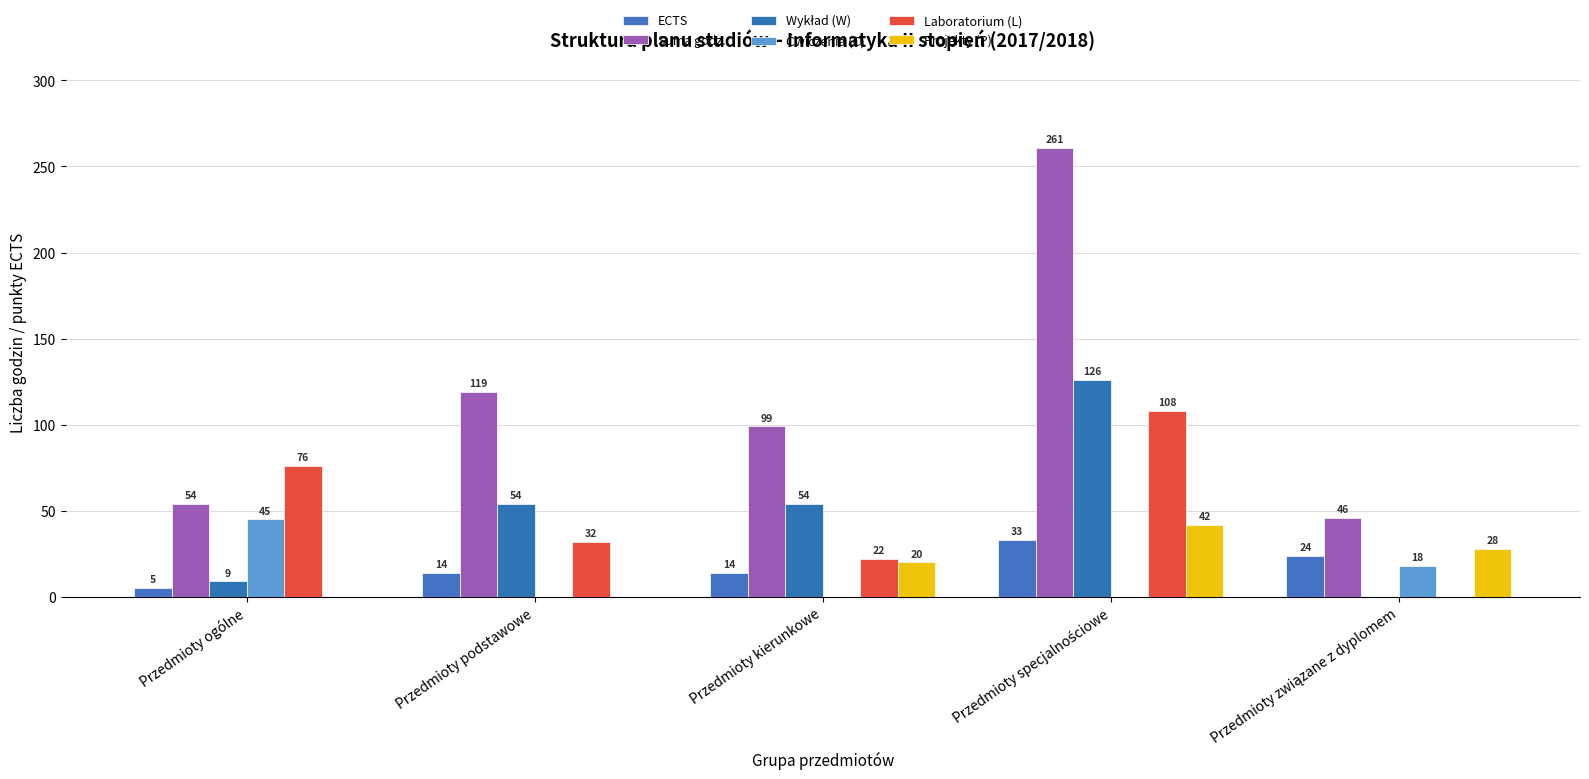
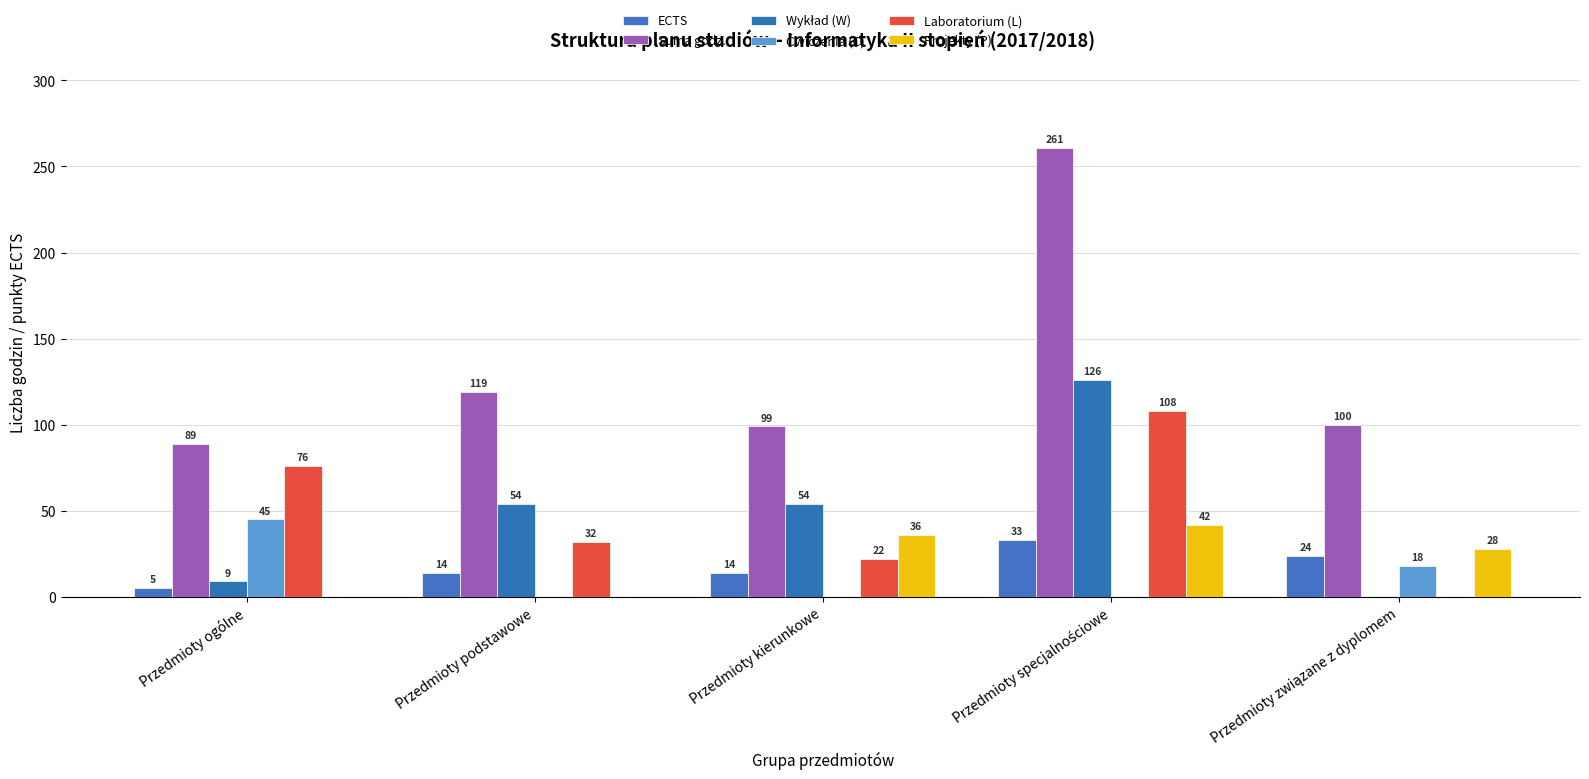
Suma godz., Przedmioty ogólne: 54 -> 89
Projekty (P), Przedmioty kierunkowe: 20 -> 36
Suma godz., Przedmioty związane z dyplomem: 46 -> 100
